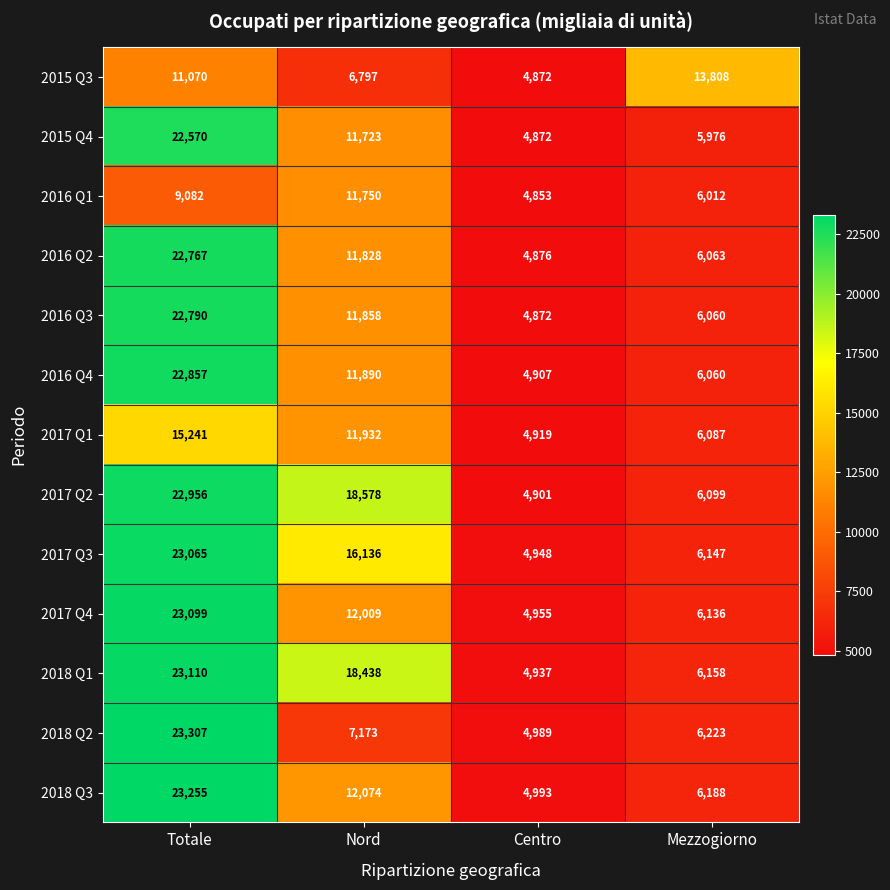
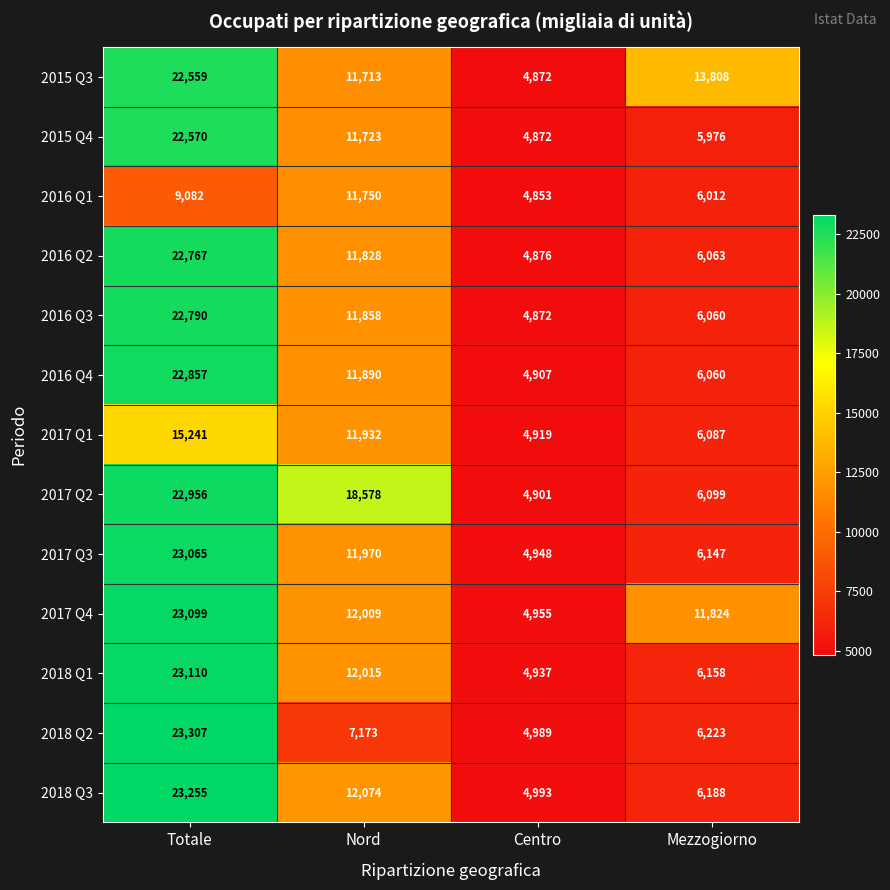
2015 Q3, Totale: 11,070 -> 22,559
2015 Q3, Nord: 6,797 -> 11,713
2017 Q3, Nord: 16,136 -> 11,970
2017 Q4, Mezzogiorno: 6,136 -> 11,824
2018 Q1, Nord: 18,438 -> 12,015
